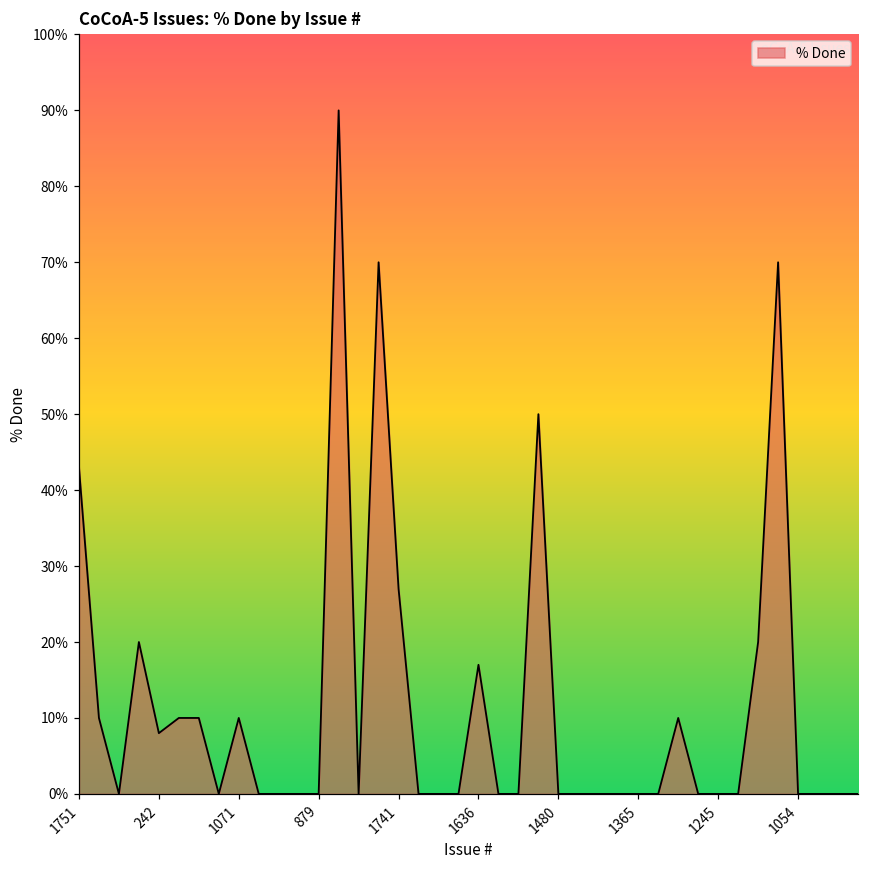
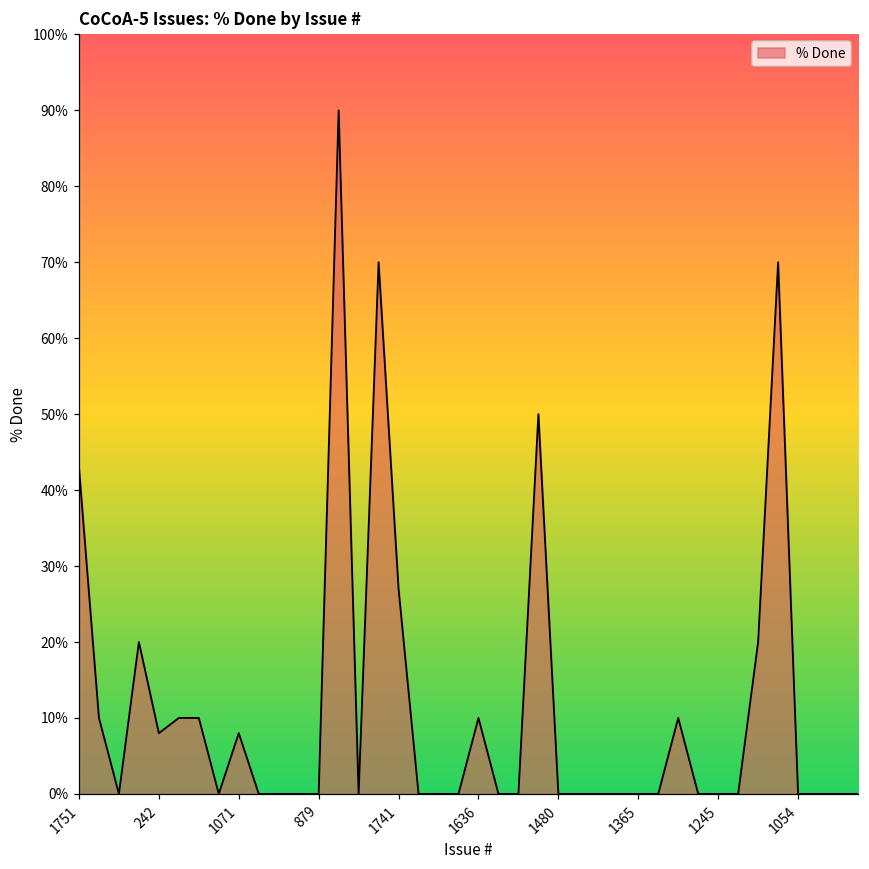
1071: 10% -> 8%
1636: 17% -> 10%
